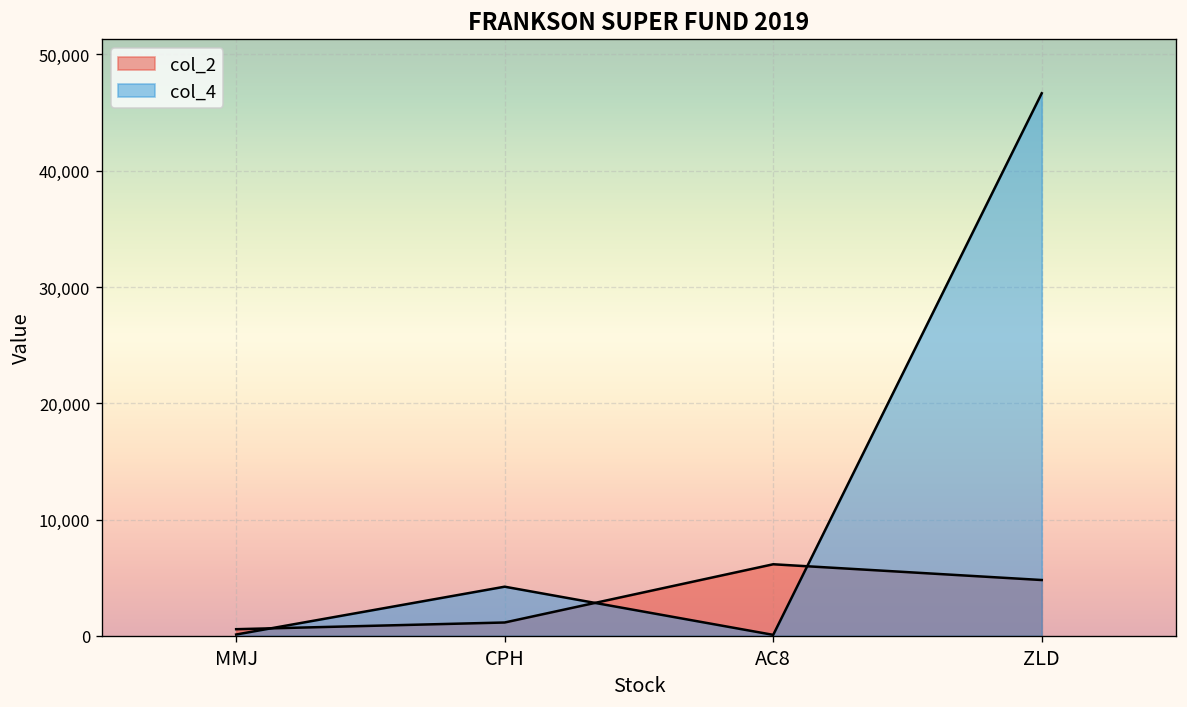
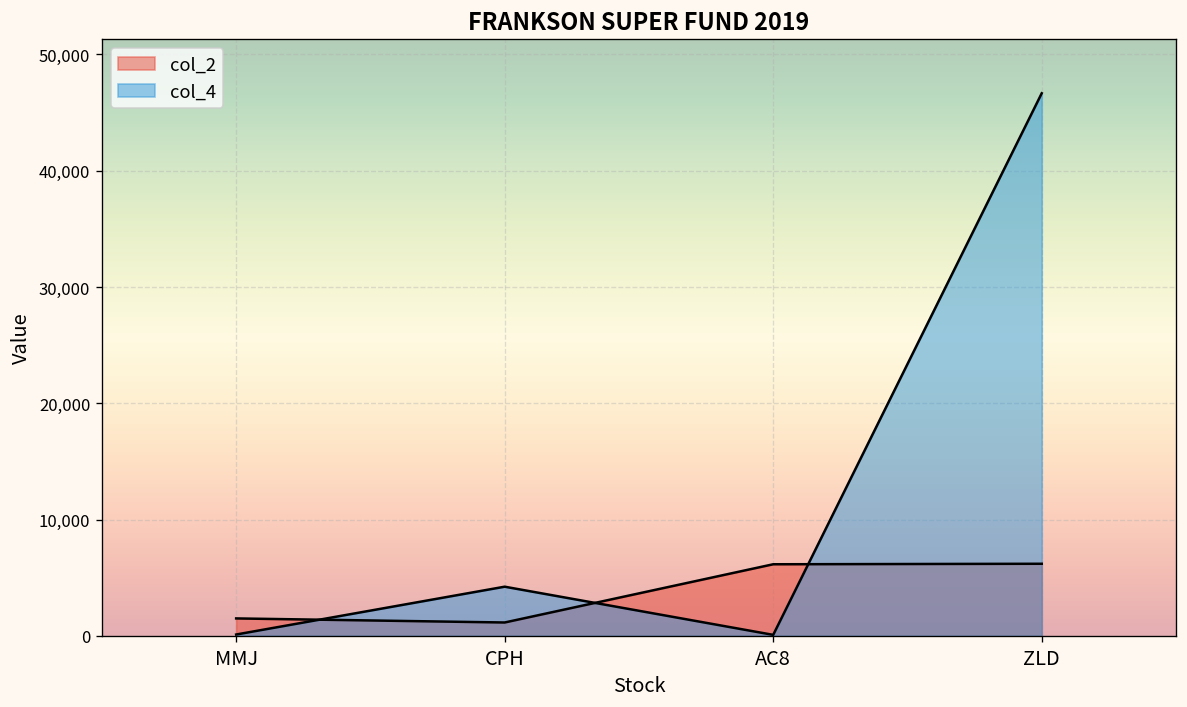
col_2, MMJ: 1,000 -> 2,000
col_2, ZLD: 5,000 -> 6,000
